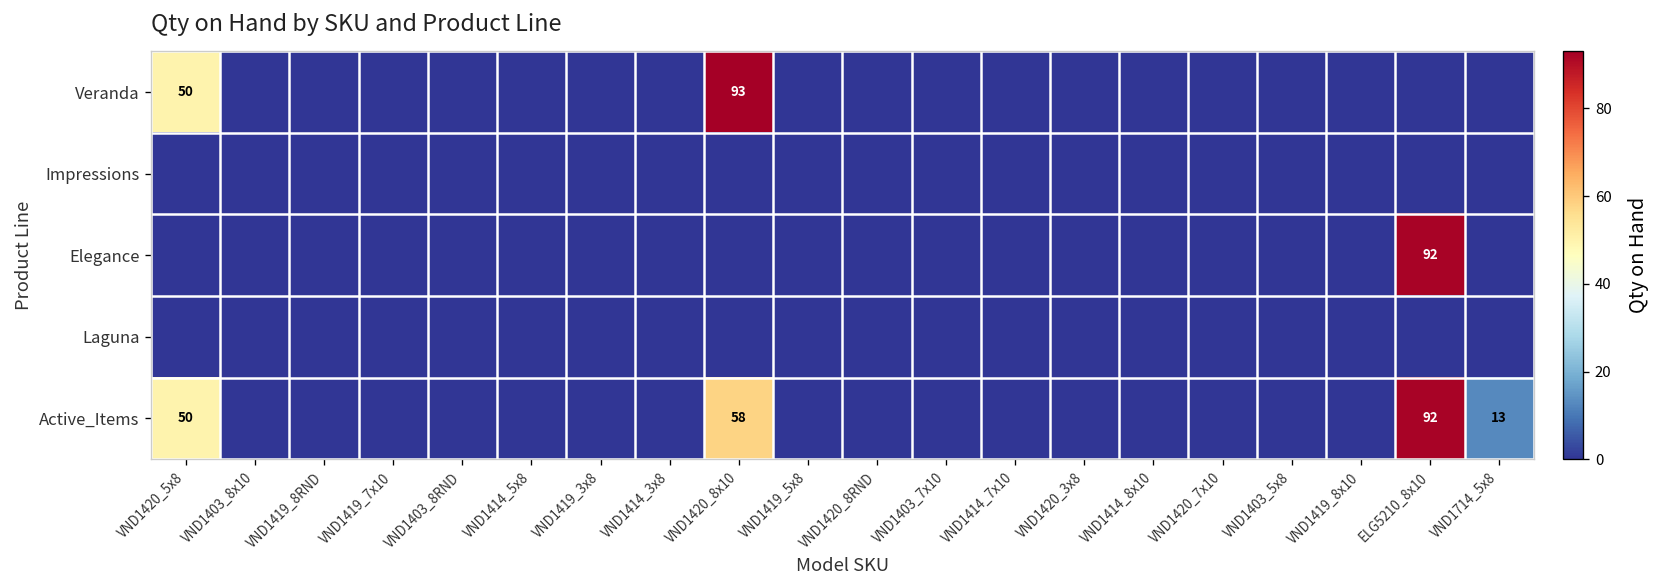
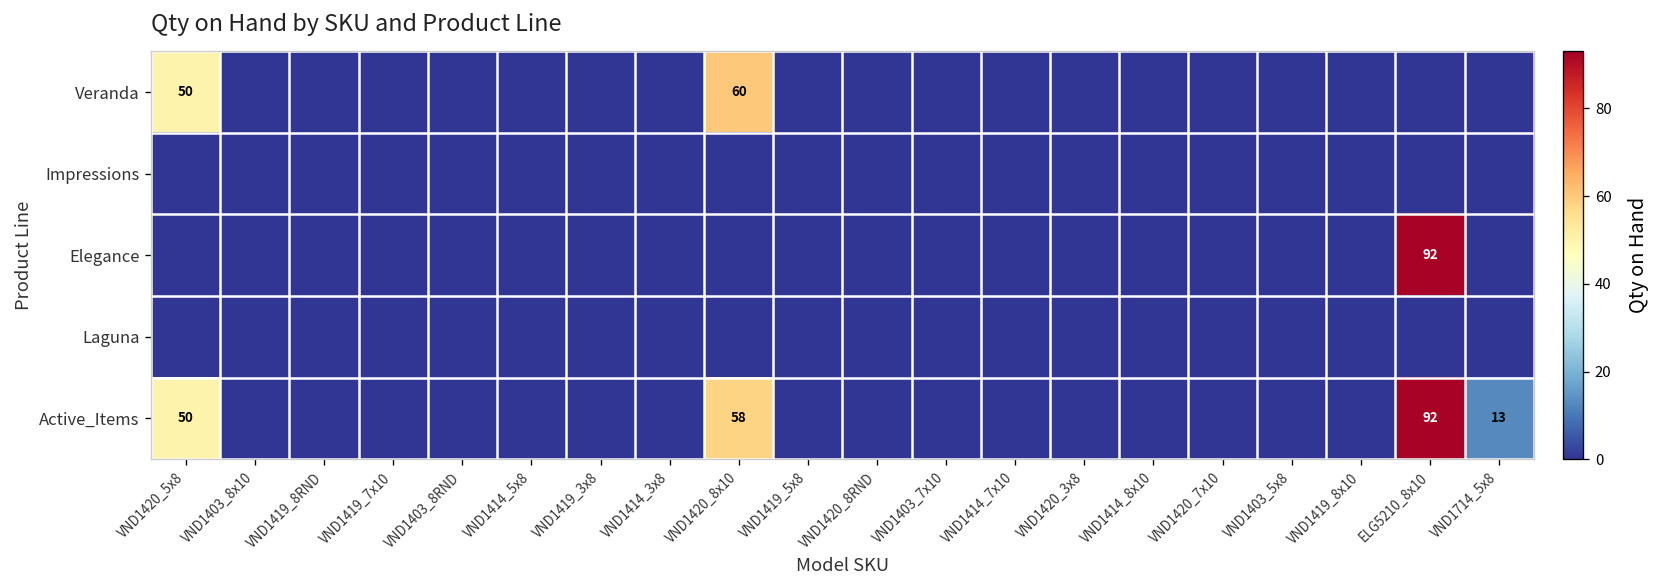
Veranda, VND1420_8x10: 93 -> 60
